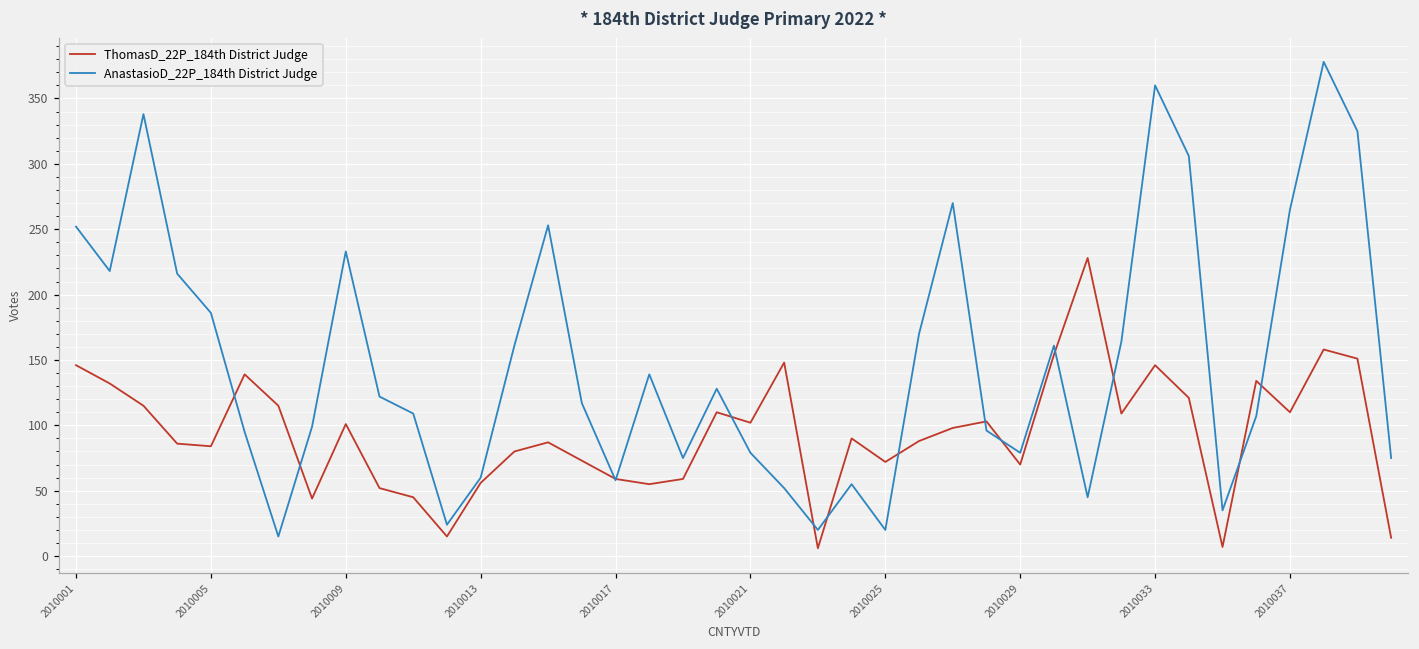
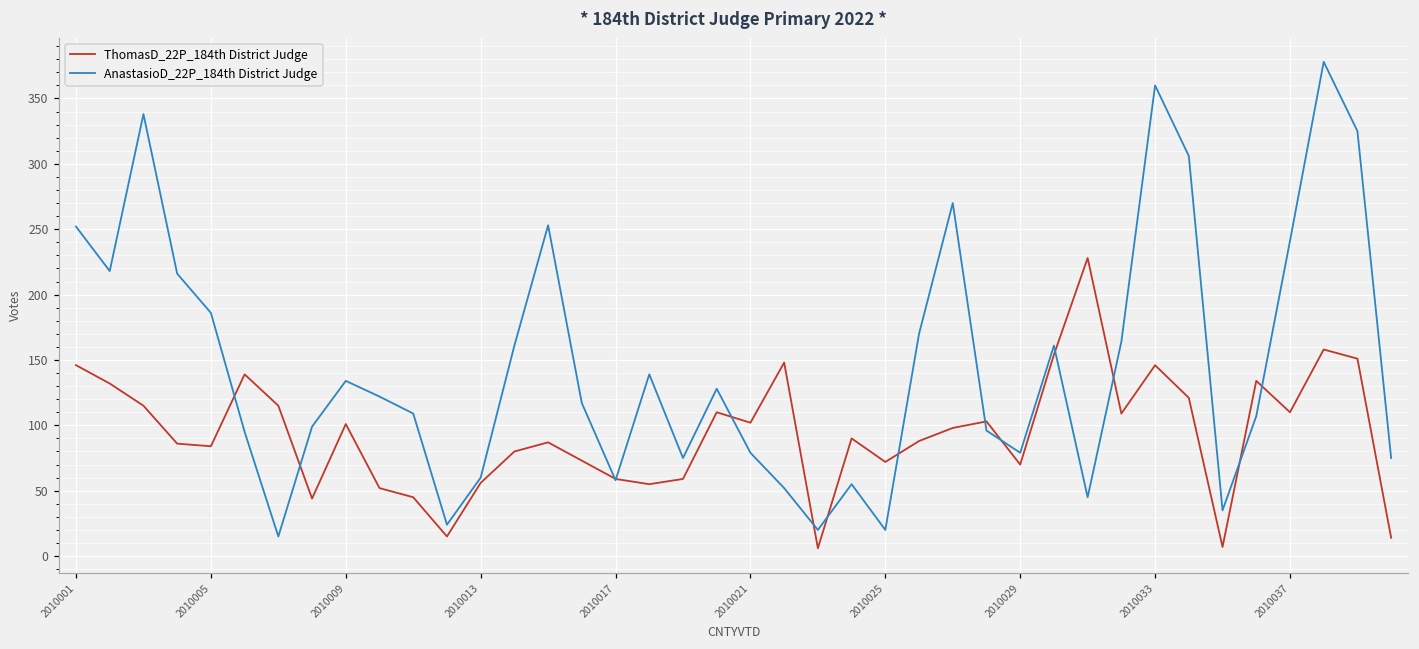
AnastasioD_22P_184th District Judge, 2010009: 233 -> 134
AnastasioD_22P_184th District Judge, 2010037: 265 -> 241
